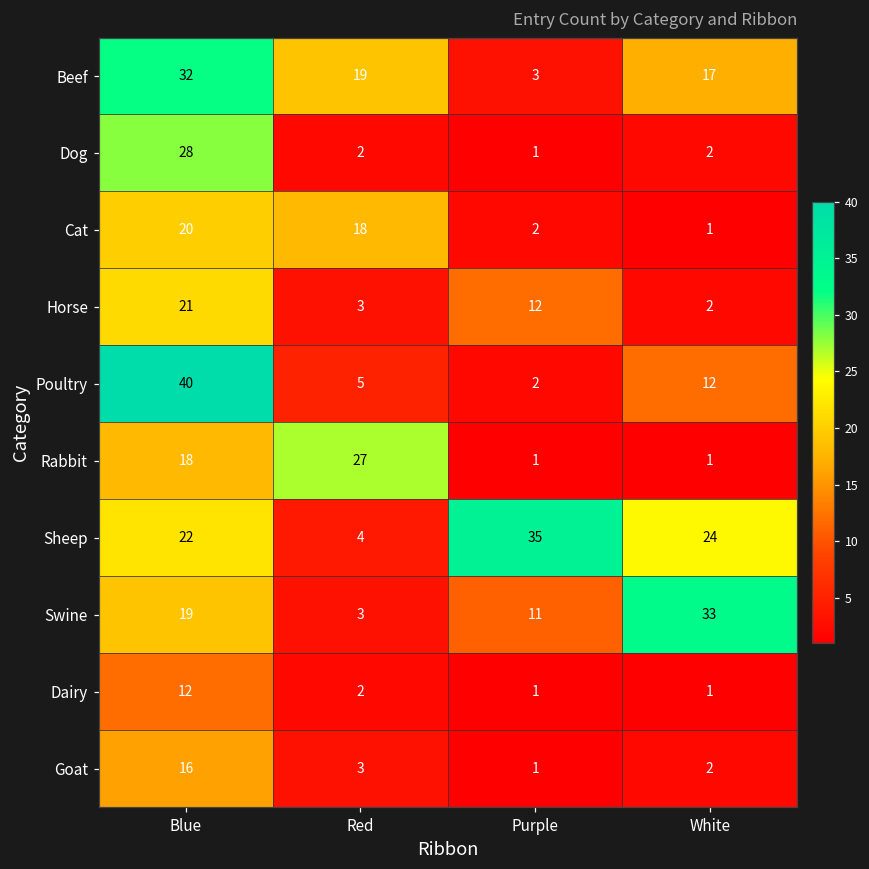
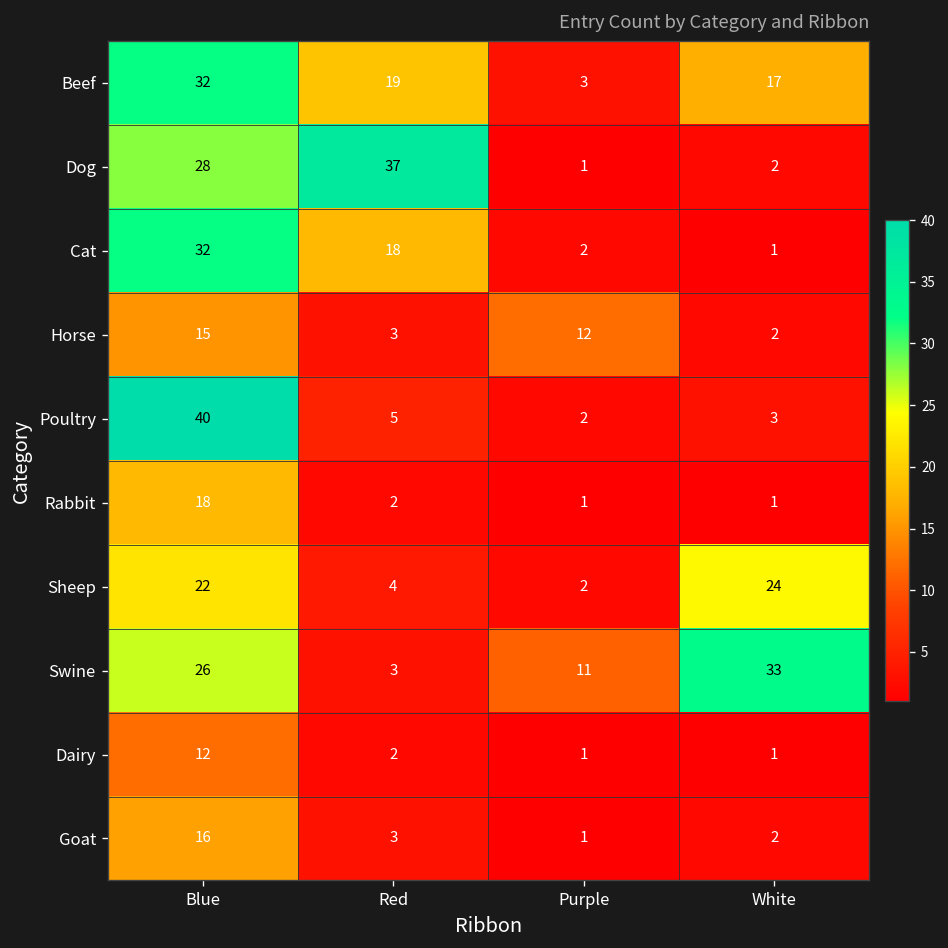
Dog, Red: 2 -> 37
Cat, Blue: 20 -> 32
Horse, Blue: 21 -> 15
Poultry, White: 12 -> 3
Rabbit, Red: 27 -> 2
Sheep, Purple: 35 -> 2
Swine, Blue: 19 -> 26
